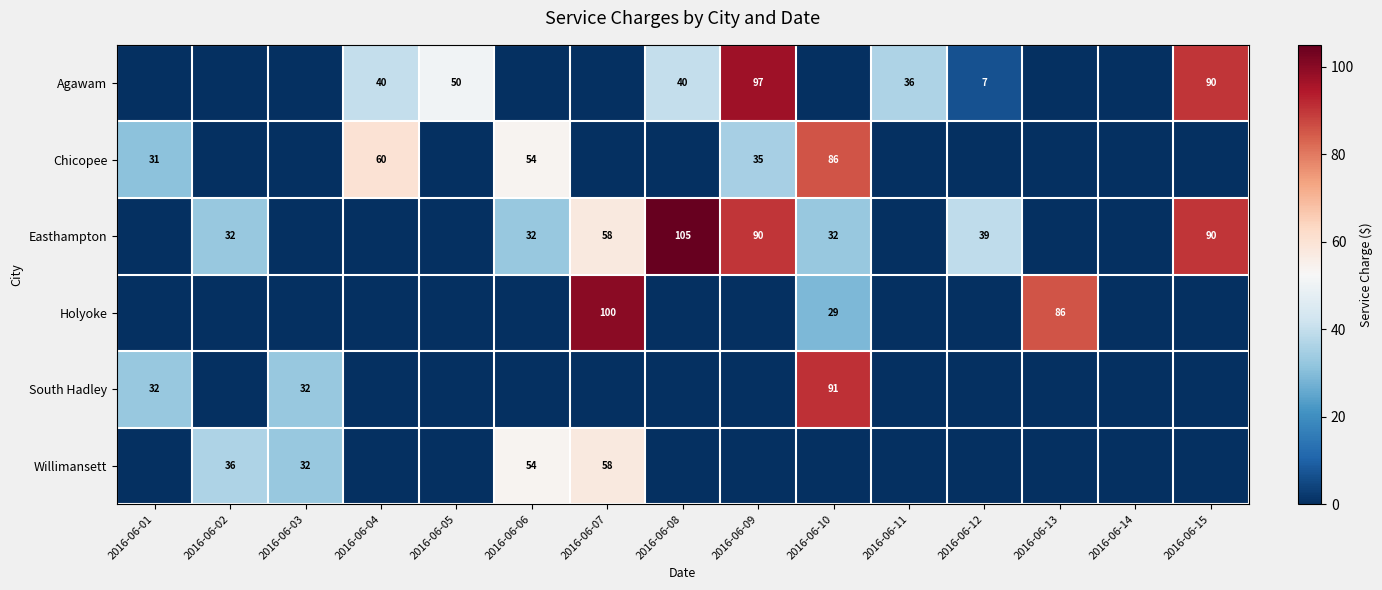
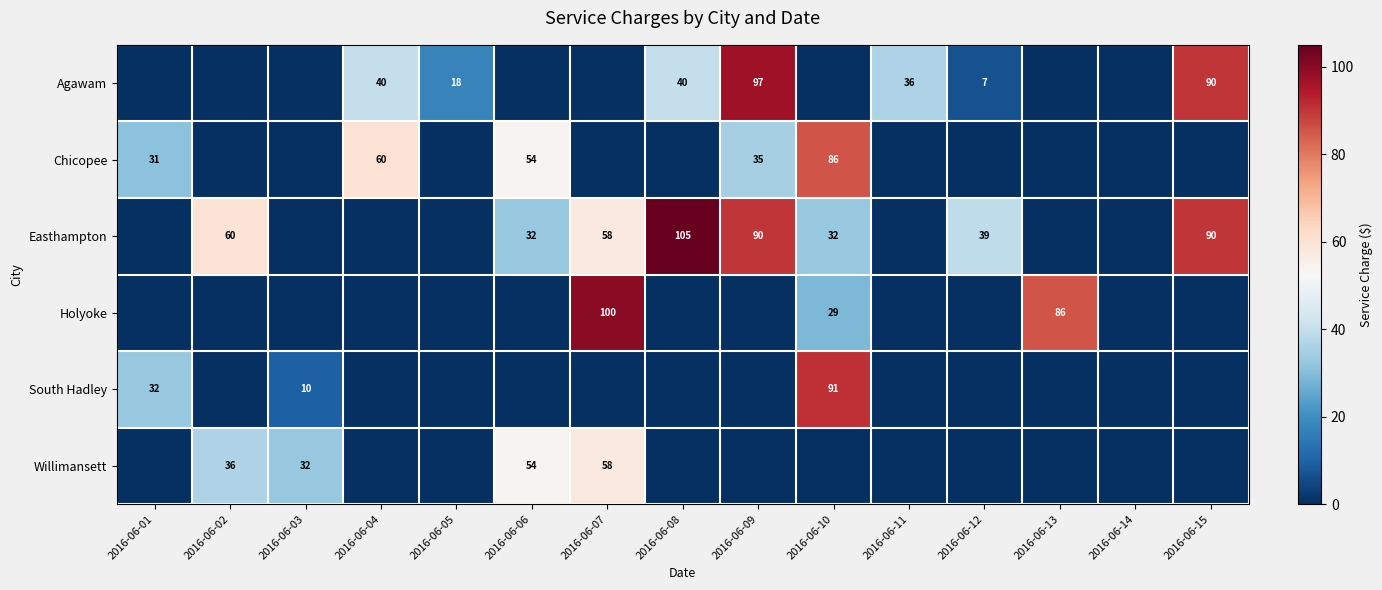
Agawam, 2016-06-05: 50 -> 18
Easthampton, 2016-06-02: 32 -> 60
South Hadley, 2016-06-03: 32 -> 10
